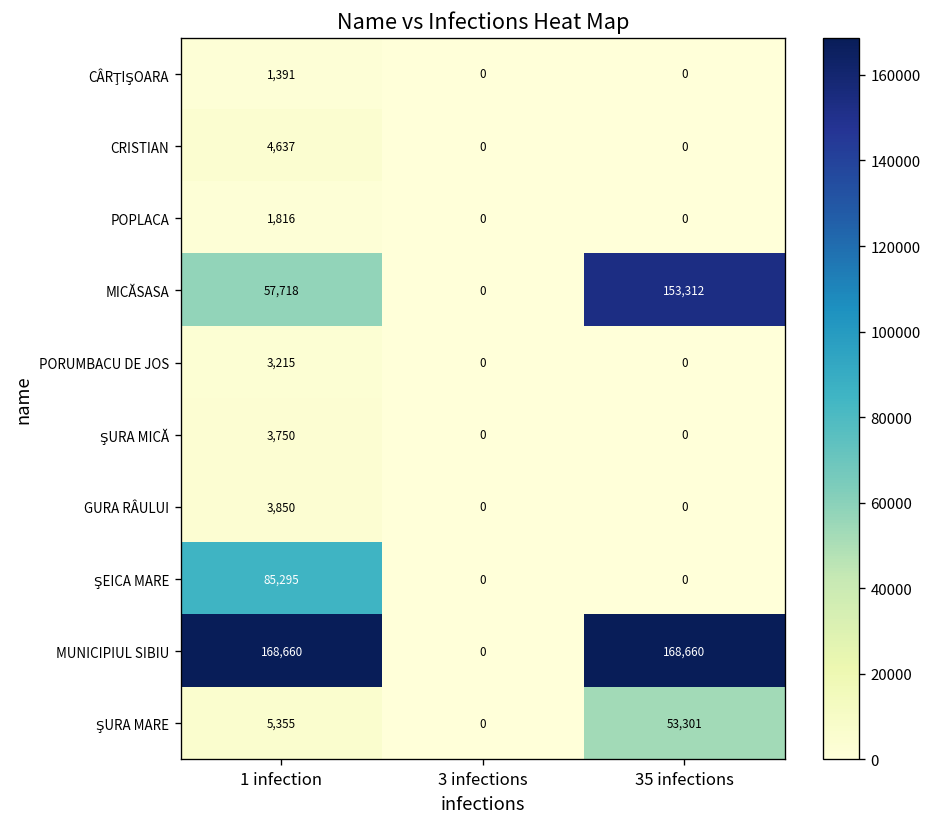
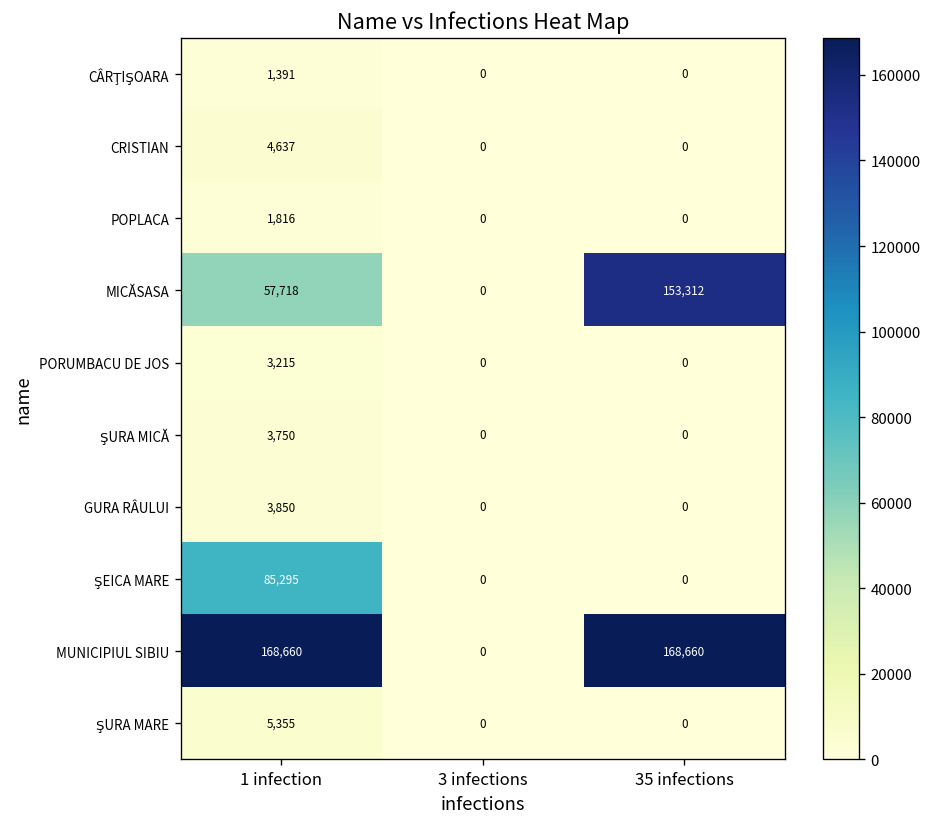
ŞURA MARE, 35 infections: 53,301 -> 0
